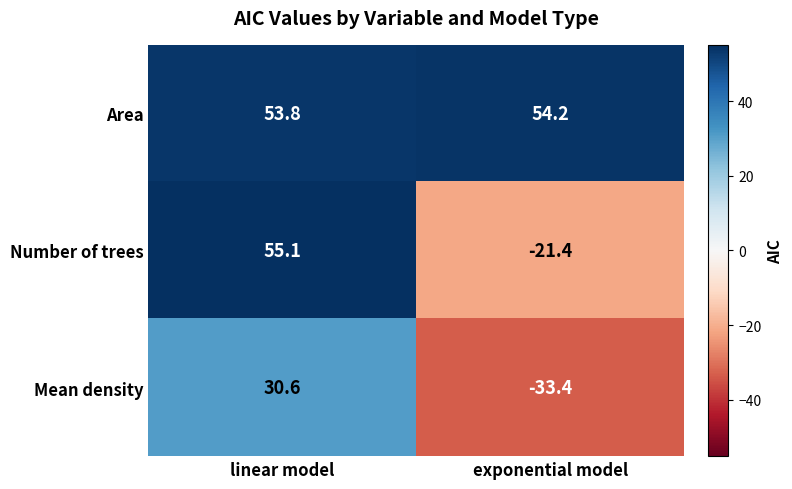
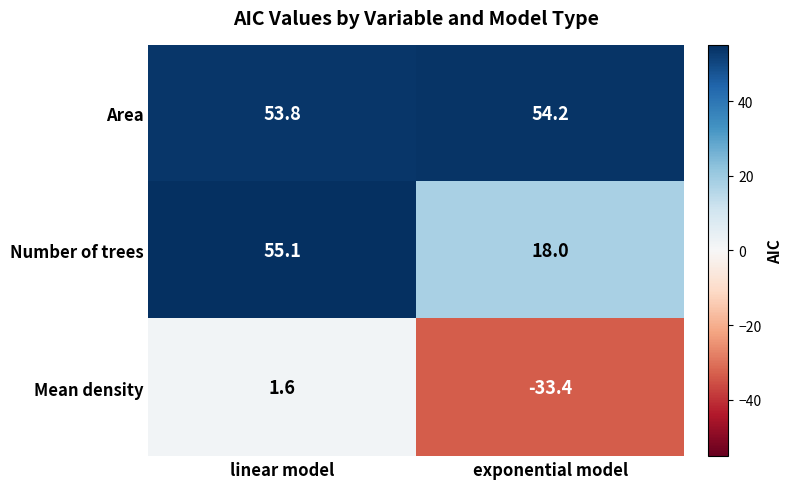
Number of trees, exponential model: -21.4 -> 18.0
Mean density, linear model: 30.6 -> 1.6
